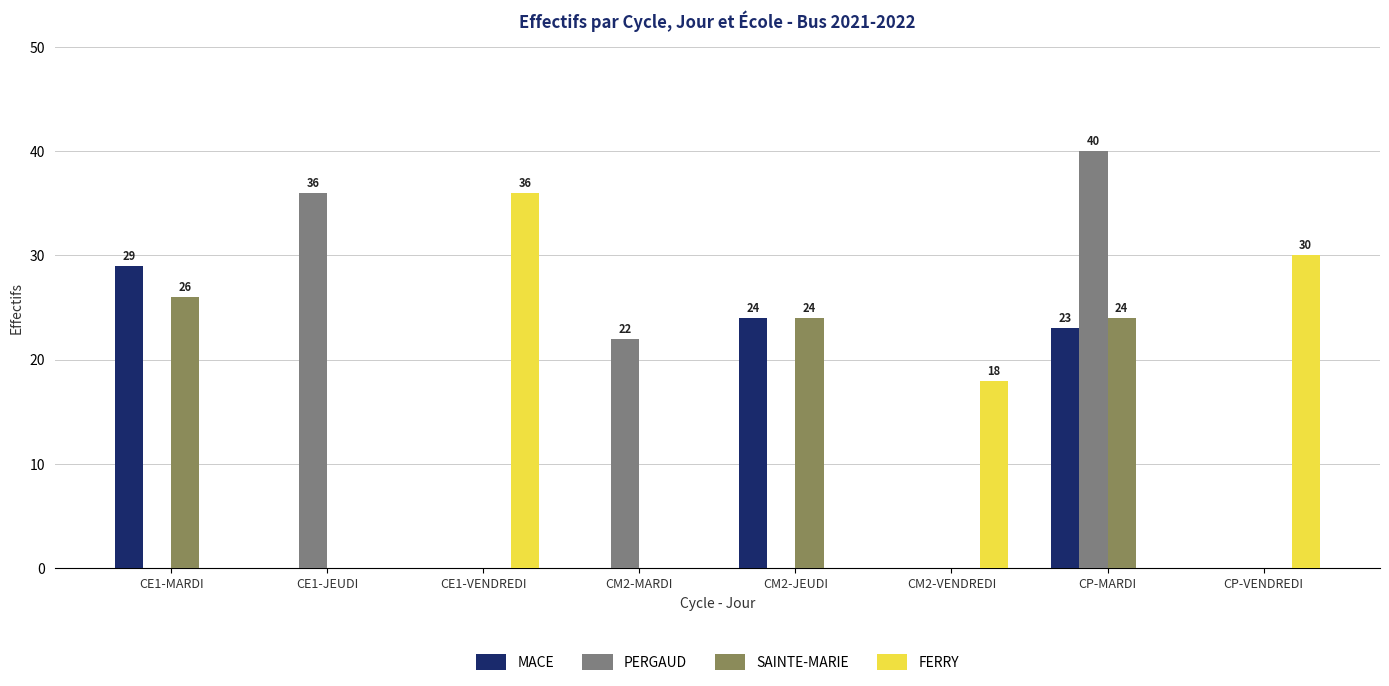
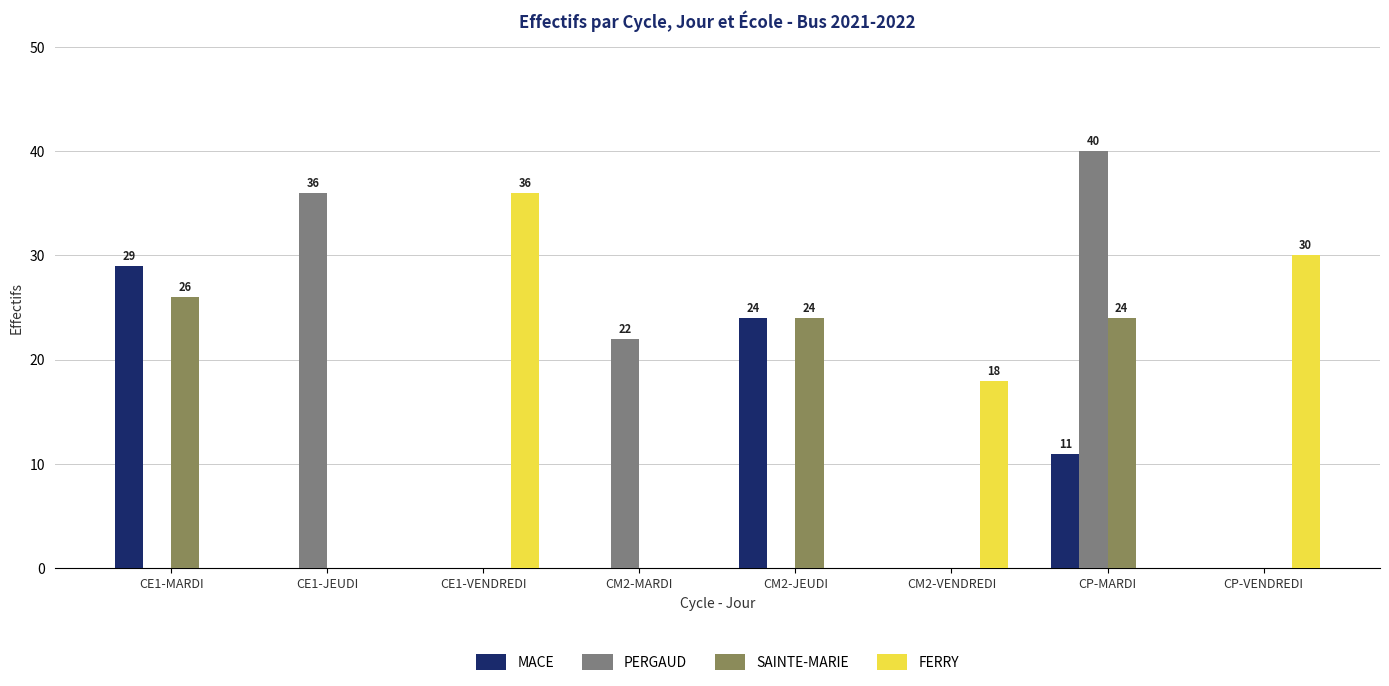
MACE, CP-MARDI: 23 -> 11
